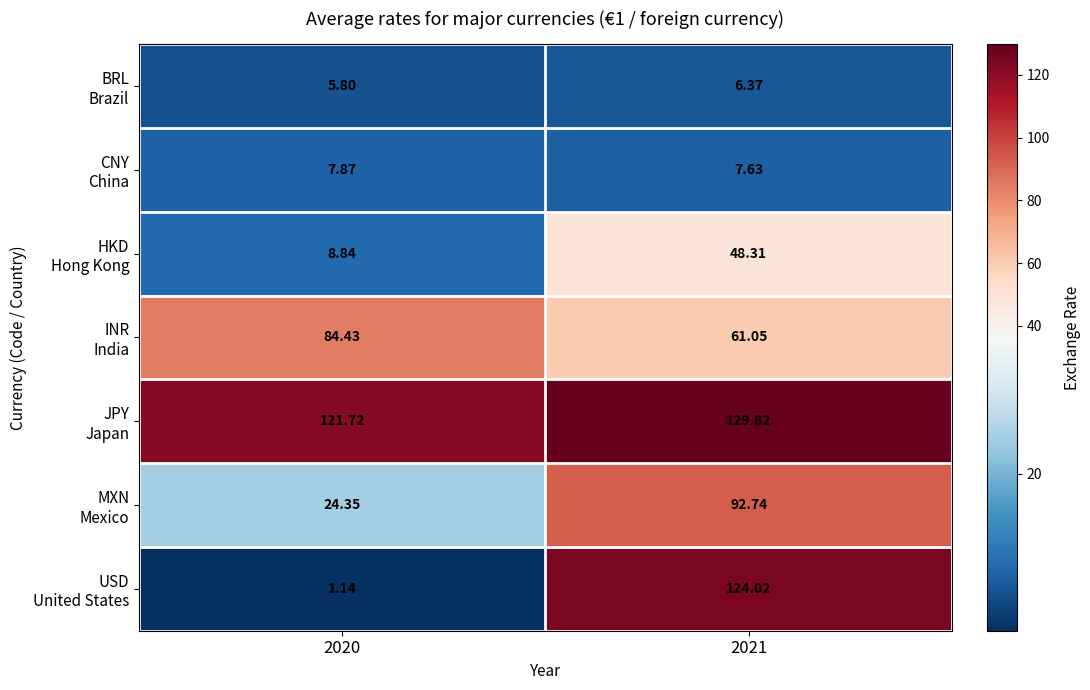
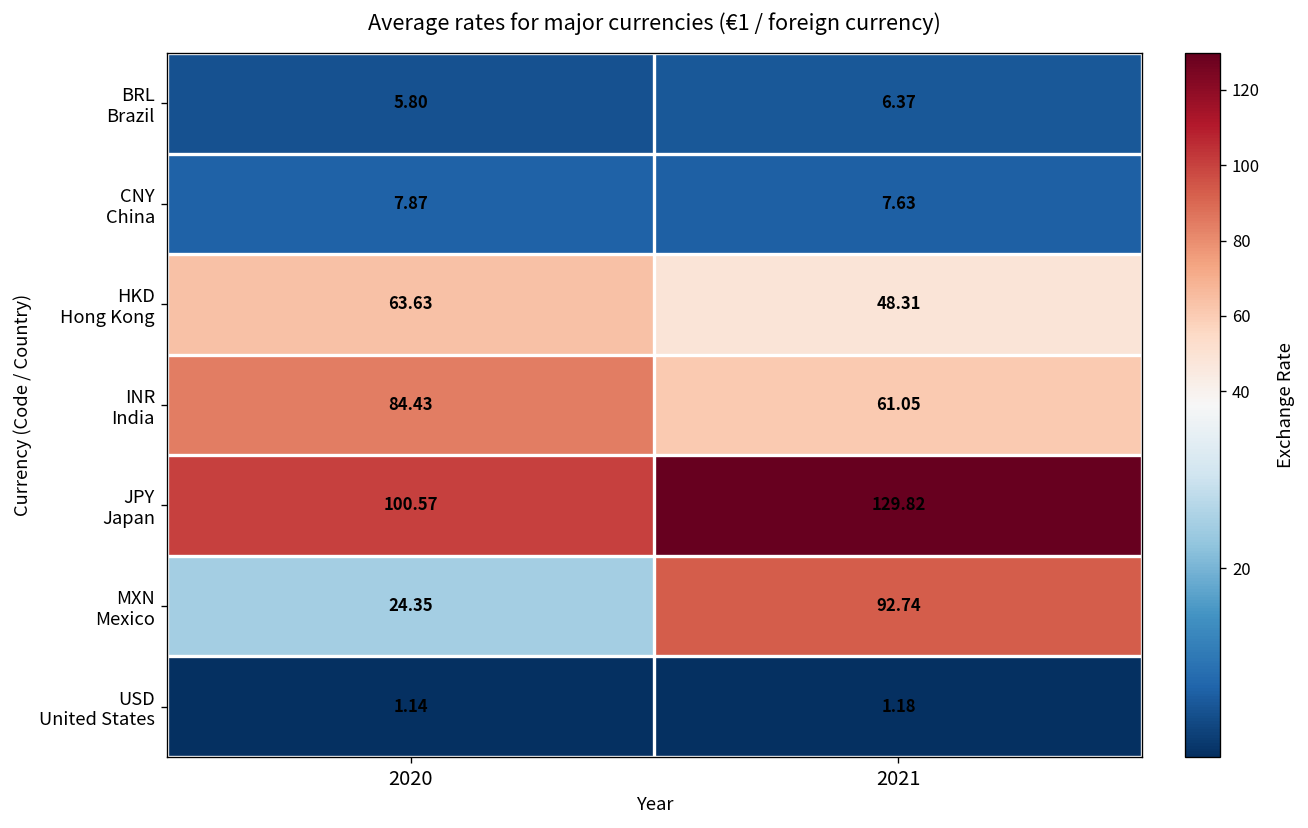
HKD Hong Kong, 2020: 8.84 -> 63.63
JPY Japan, 2020: 121.72 -> 100.57
USD United States, 2021: 124.02 -> 1.18
